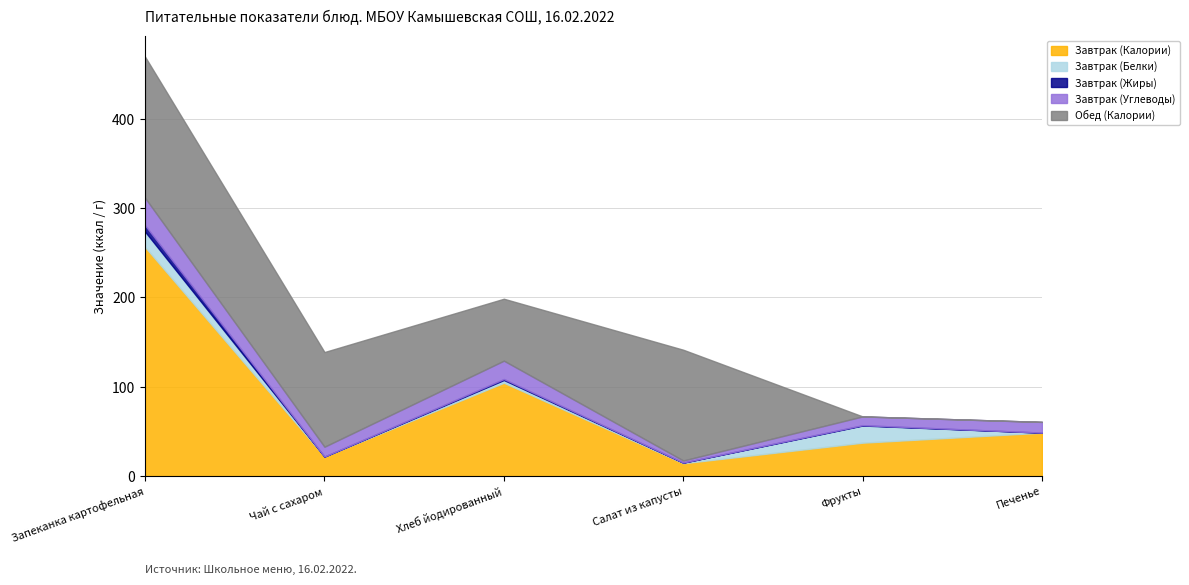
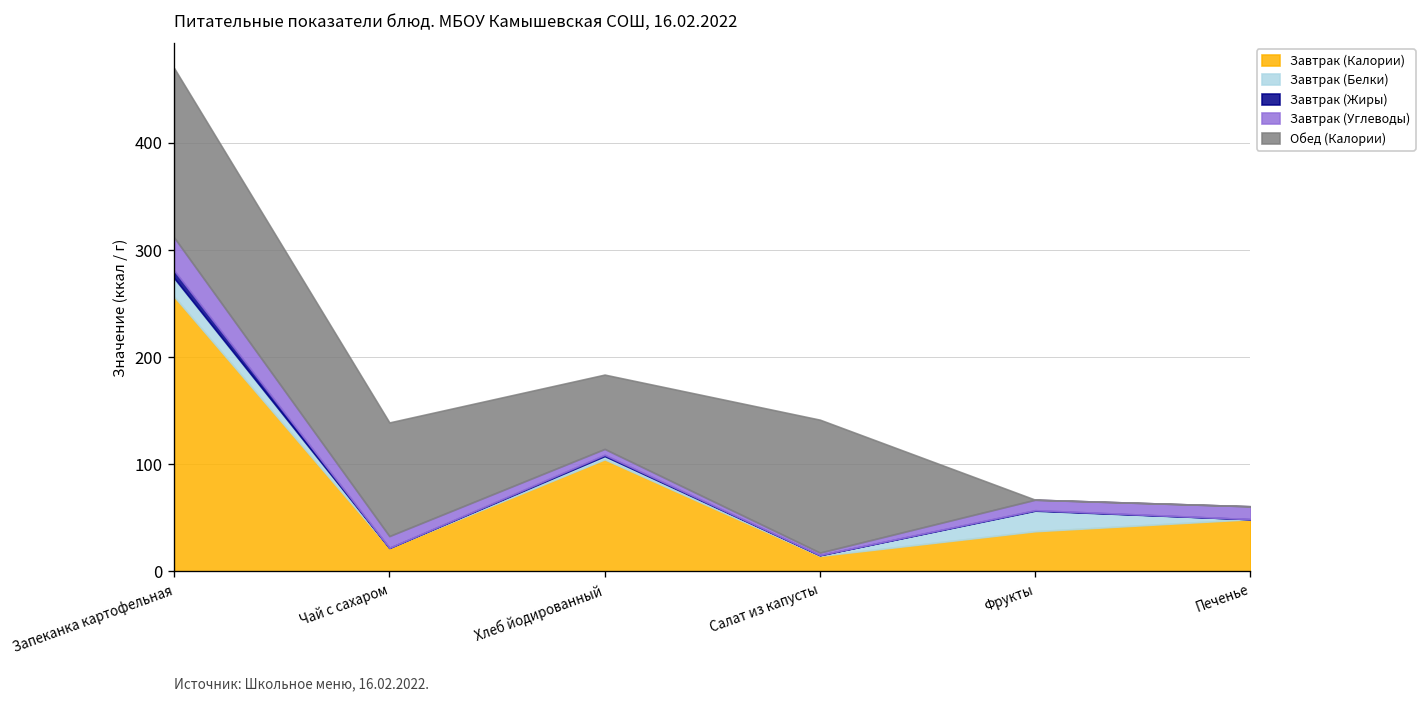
Завтрак (Углеводы), Хлеб йодированный: 20 -> 10
